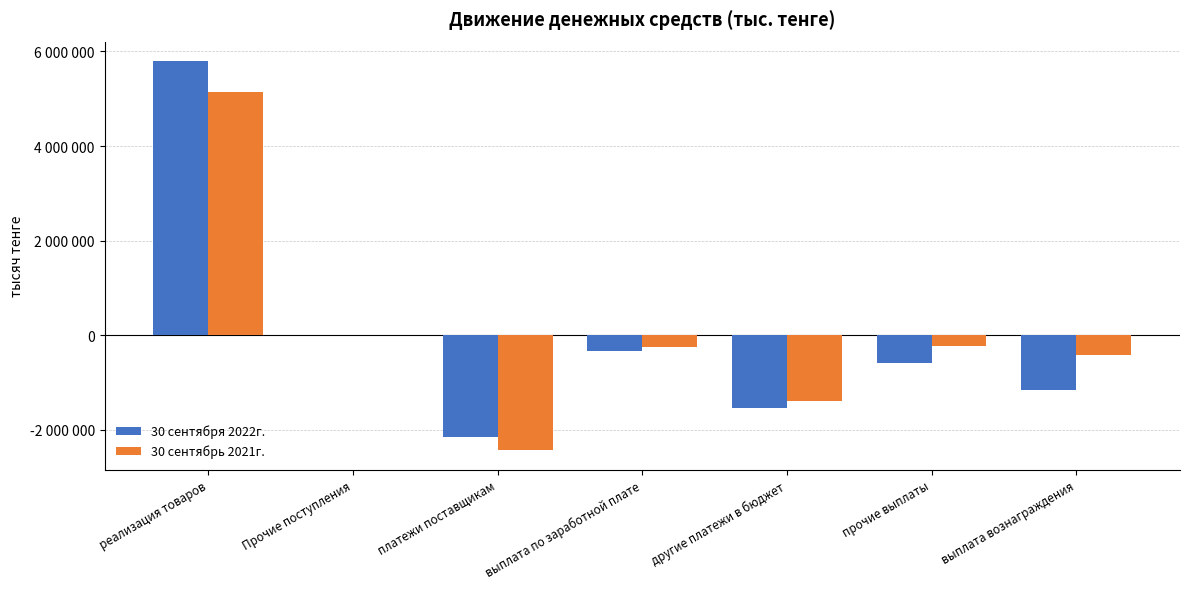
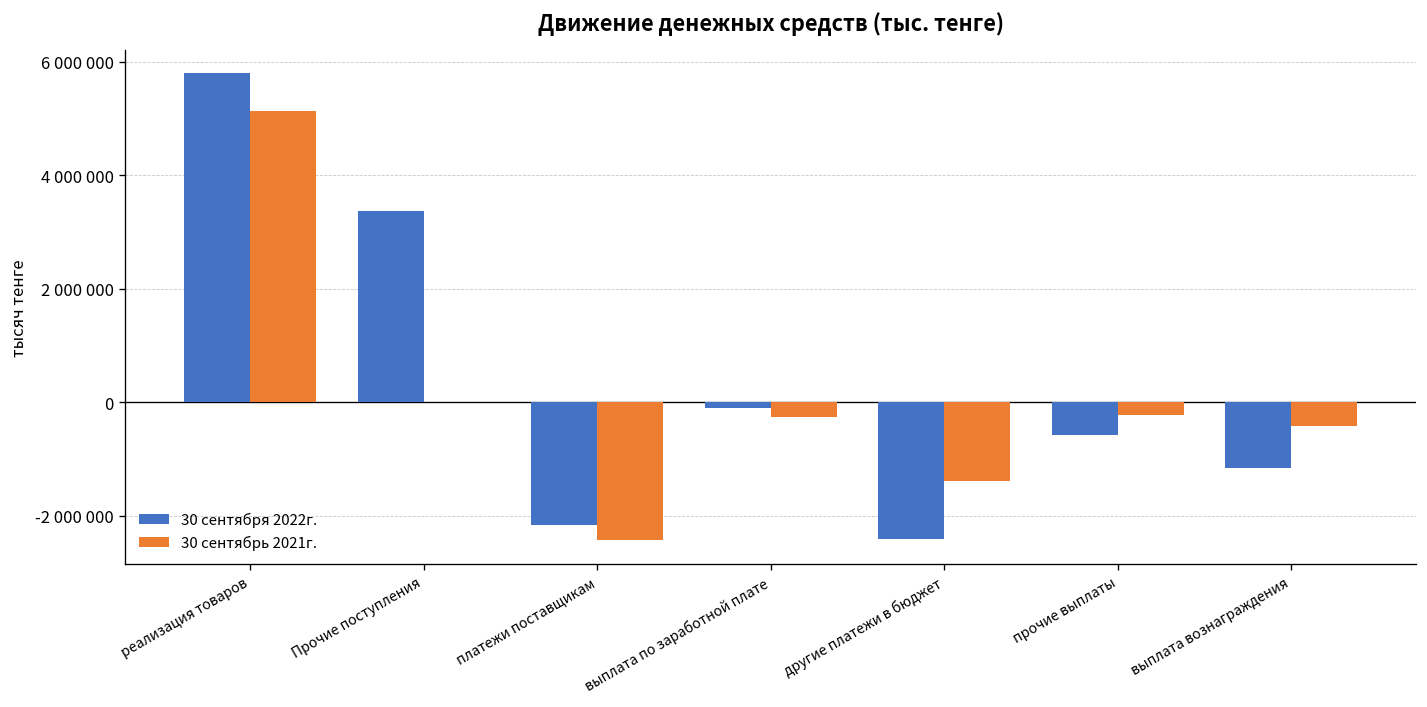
30 сентября 2022г., Прочие поступления: 0 -> 3400000
30 сентября 2022г., выплата по заработной плате: -300000 -> -100000
30 сентября 2022г., другие платежи в бюджет: -1500000 -> -2400000
